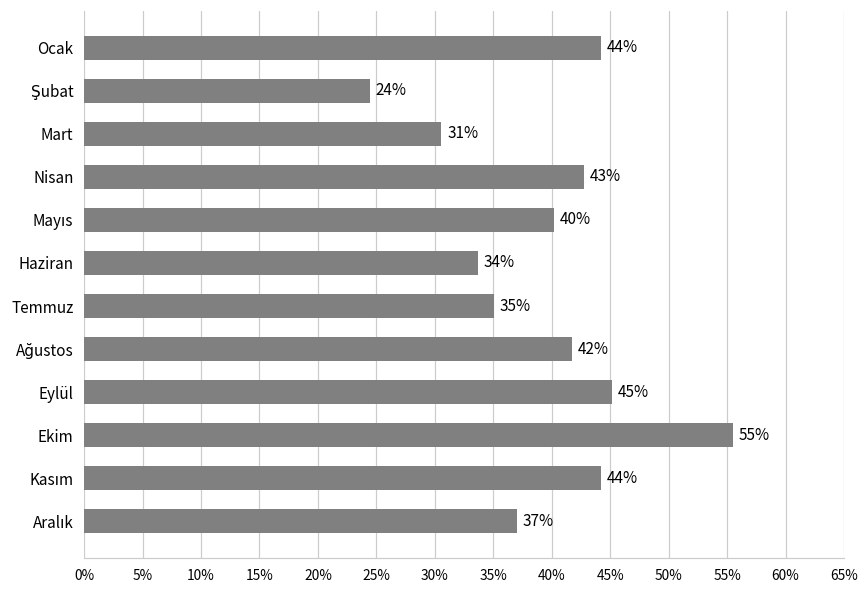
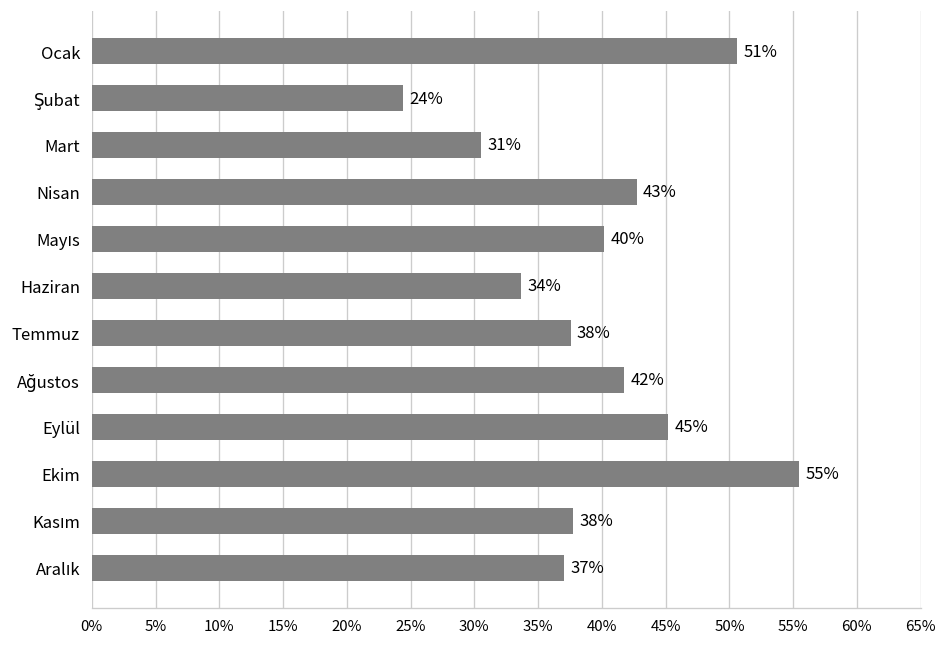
Ocak: 44% -> 51%
Temmuz: 35% -> 38%
Kasım: 44% -> 38%
